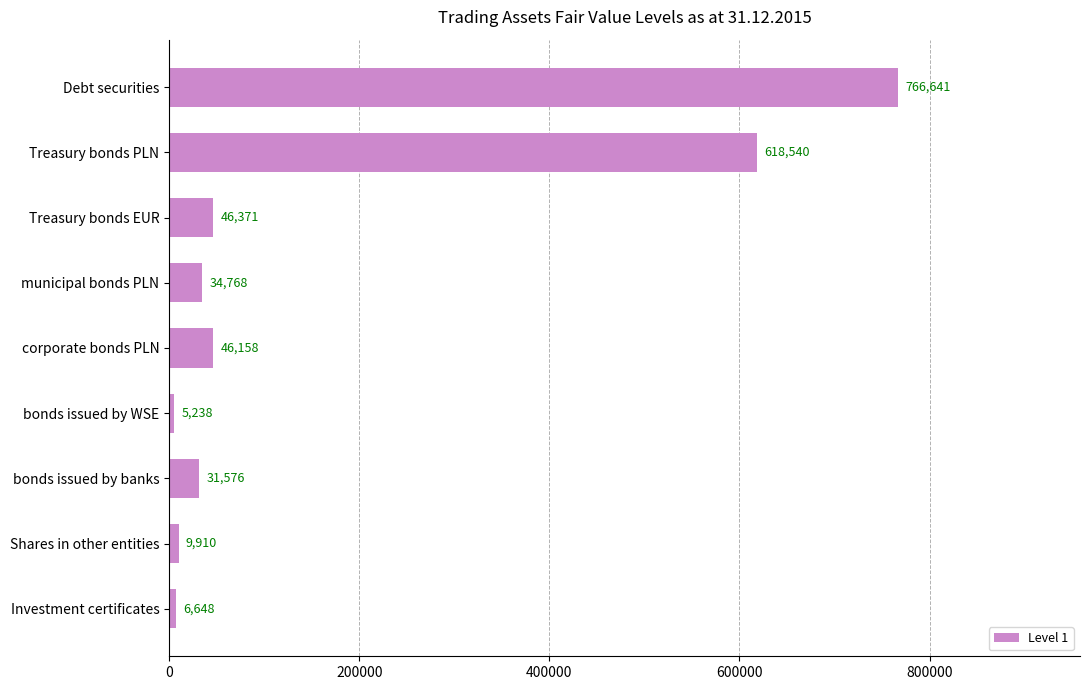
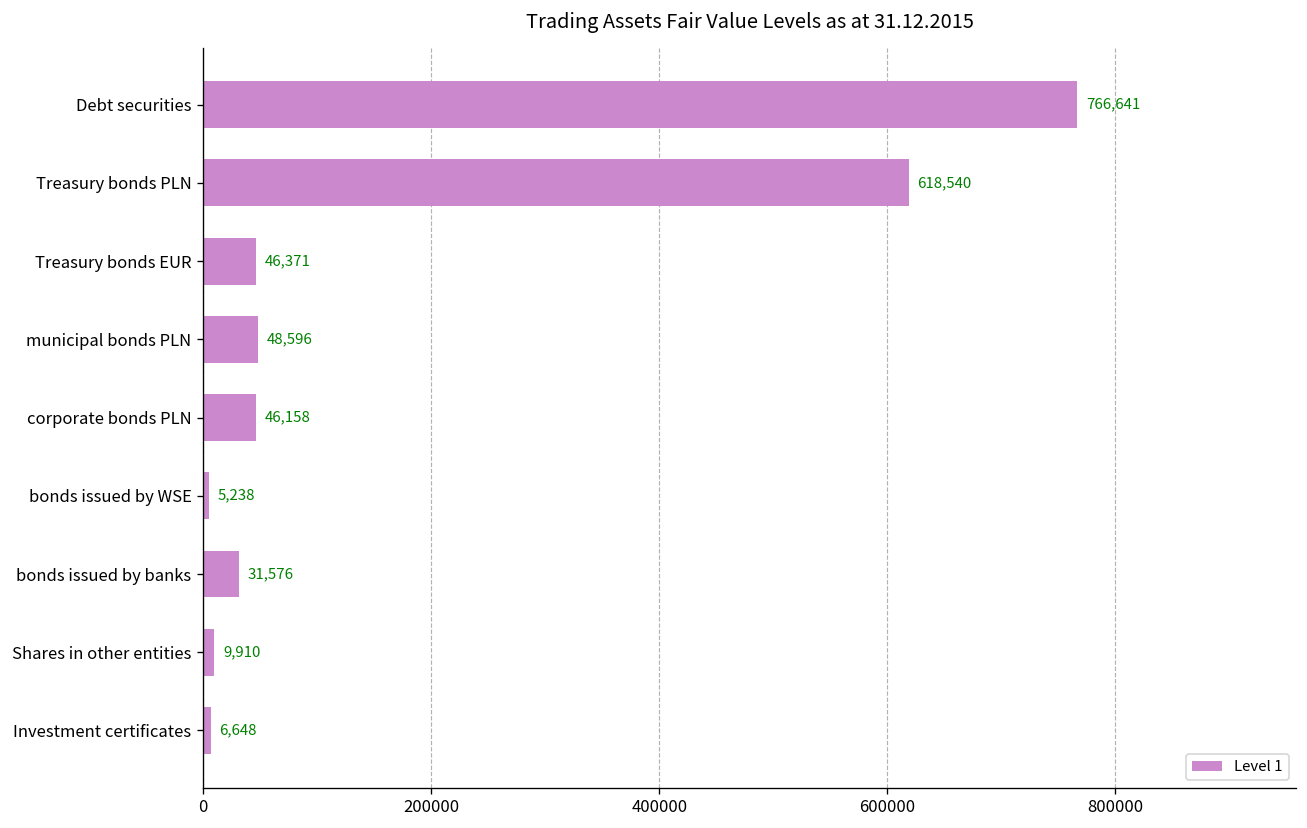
municipal bonds PLN: 34,768 -> 48,596
